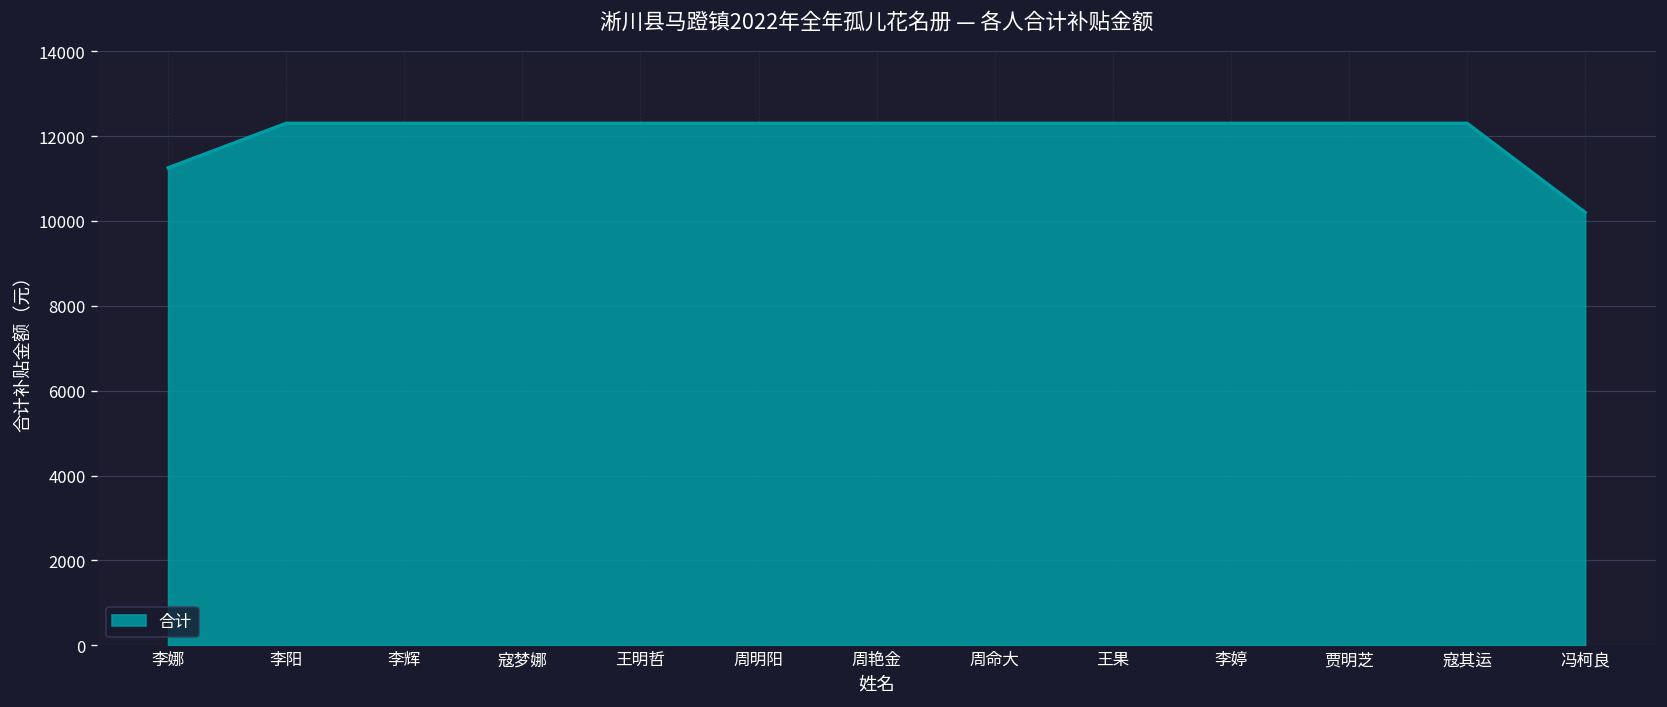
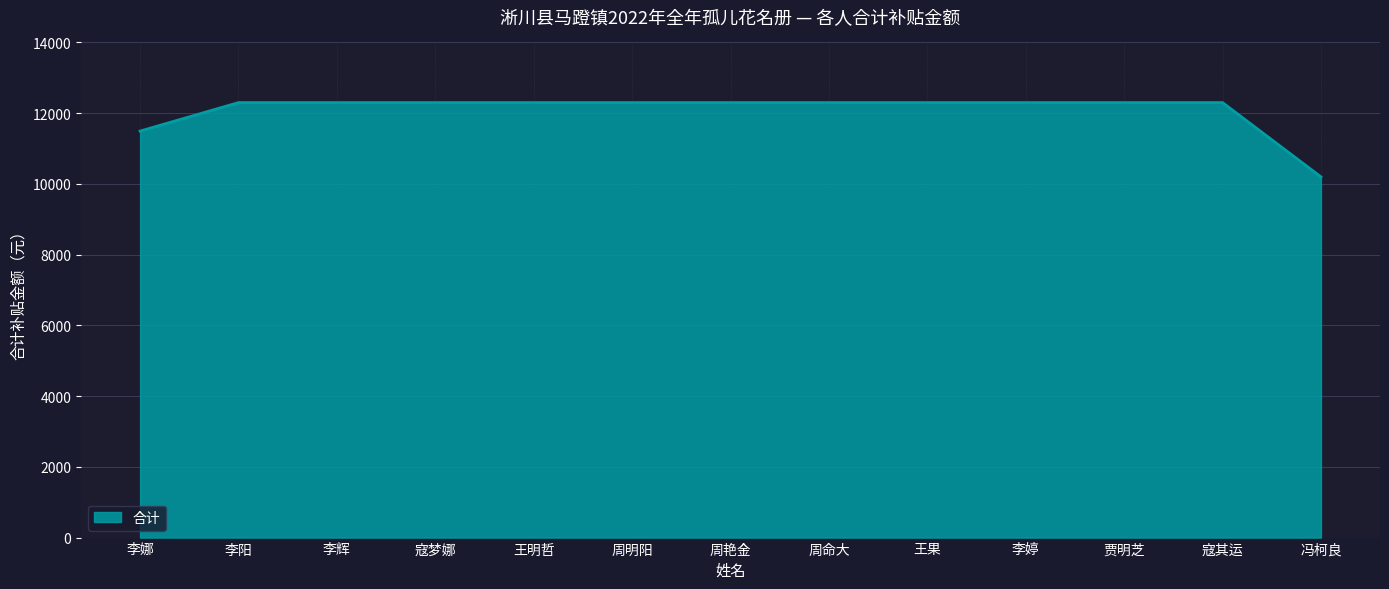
李娜: 11300 -> 11500
